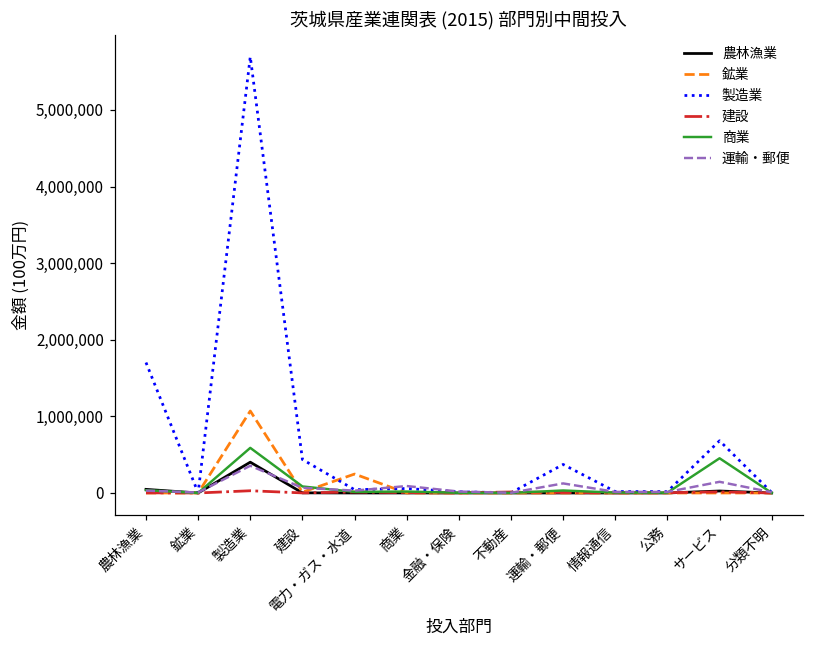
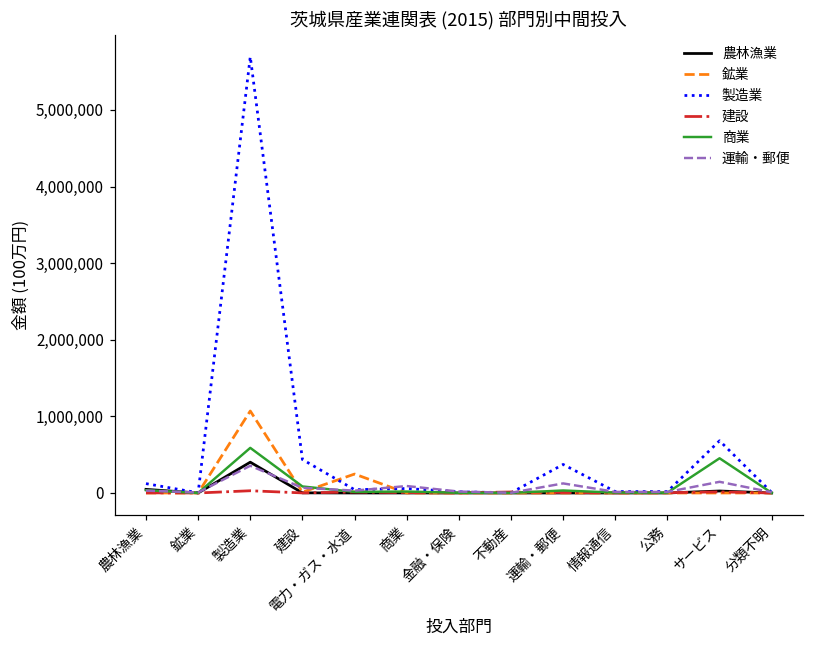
製造業, 農林漁業: 1,700,000 -> 100,000
